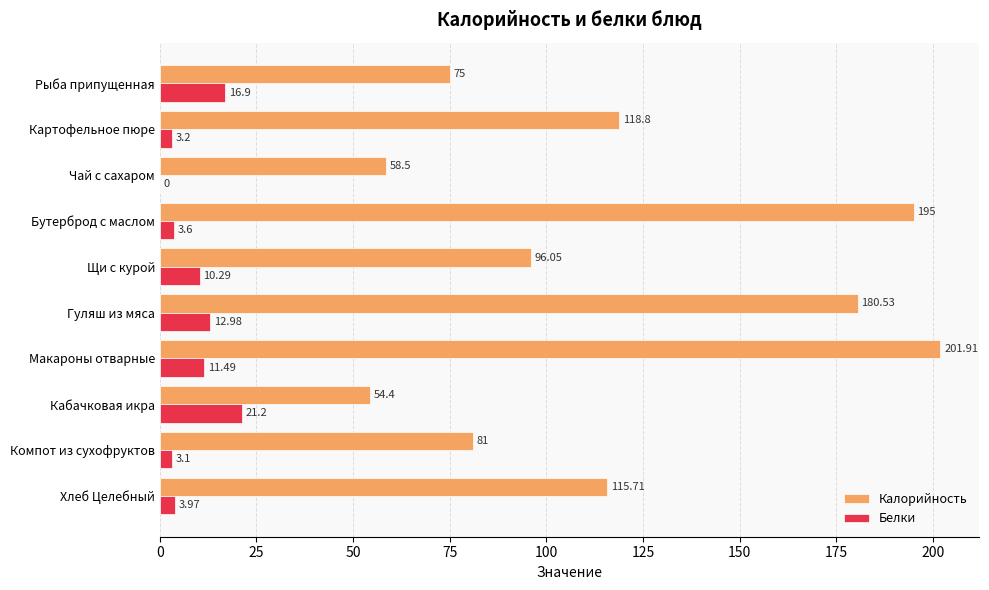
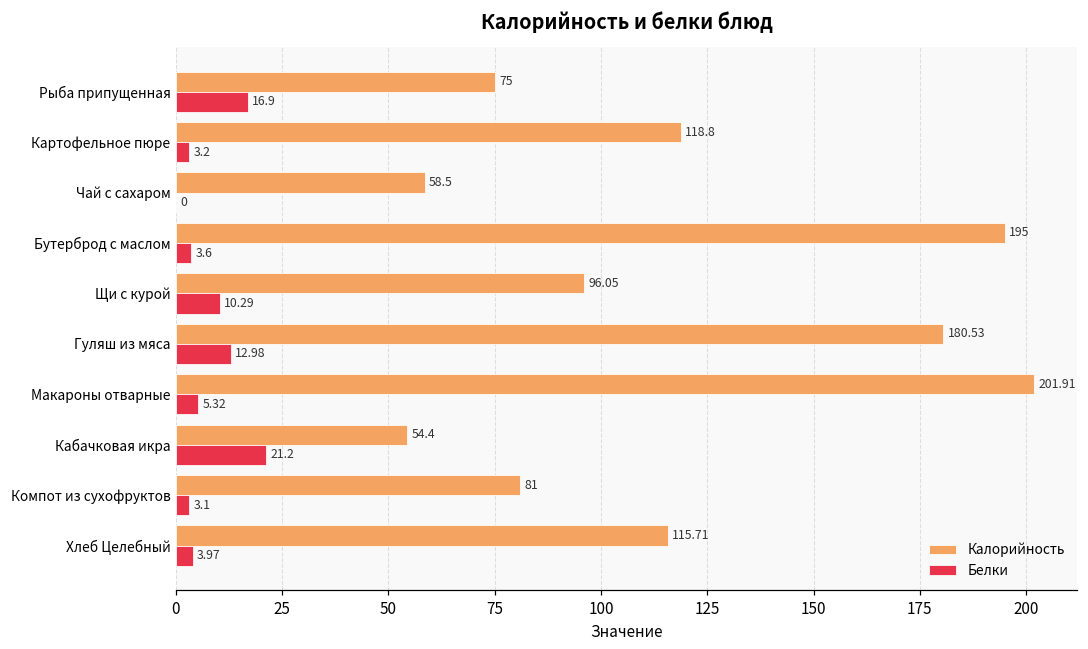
Белки, Макароны отварные: 11.49 -> 5.32
